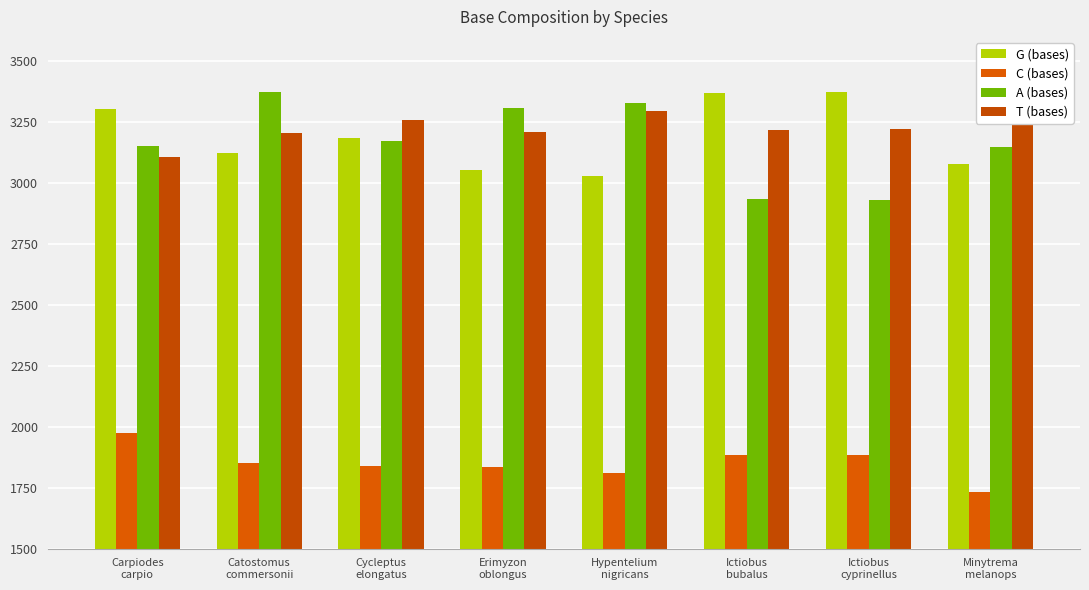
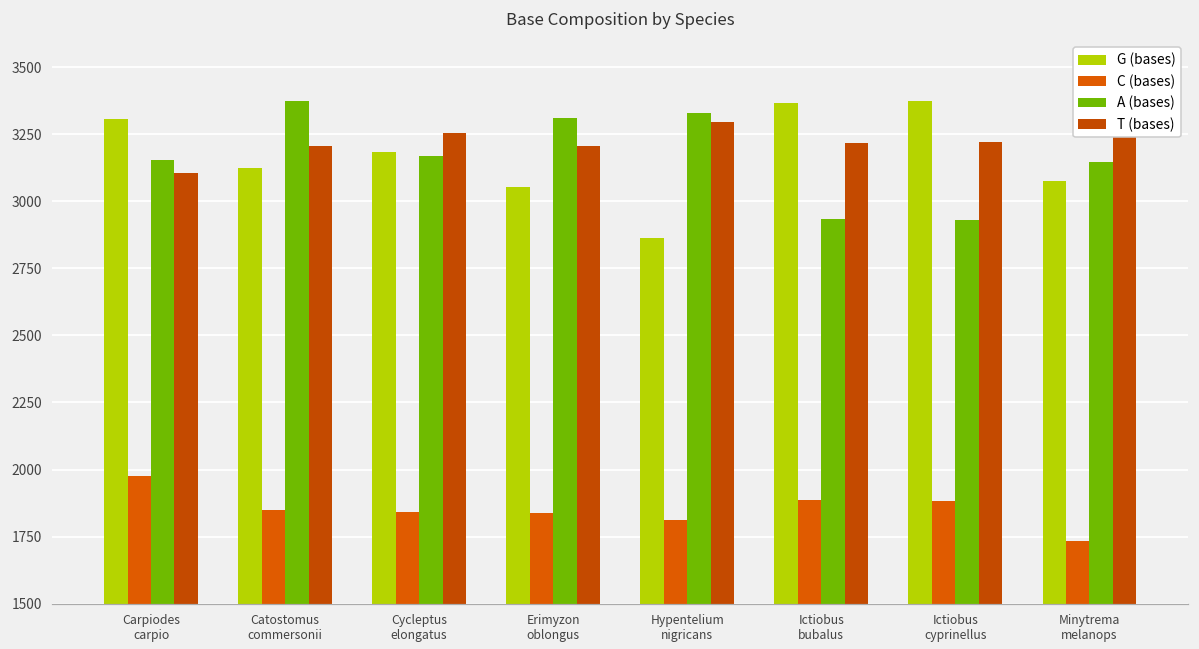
G (bases), Hypentelium nigricans: 3030 -> 2870
